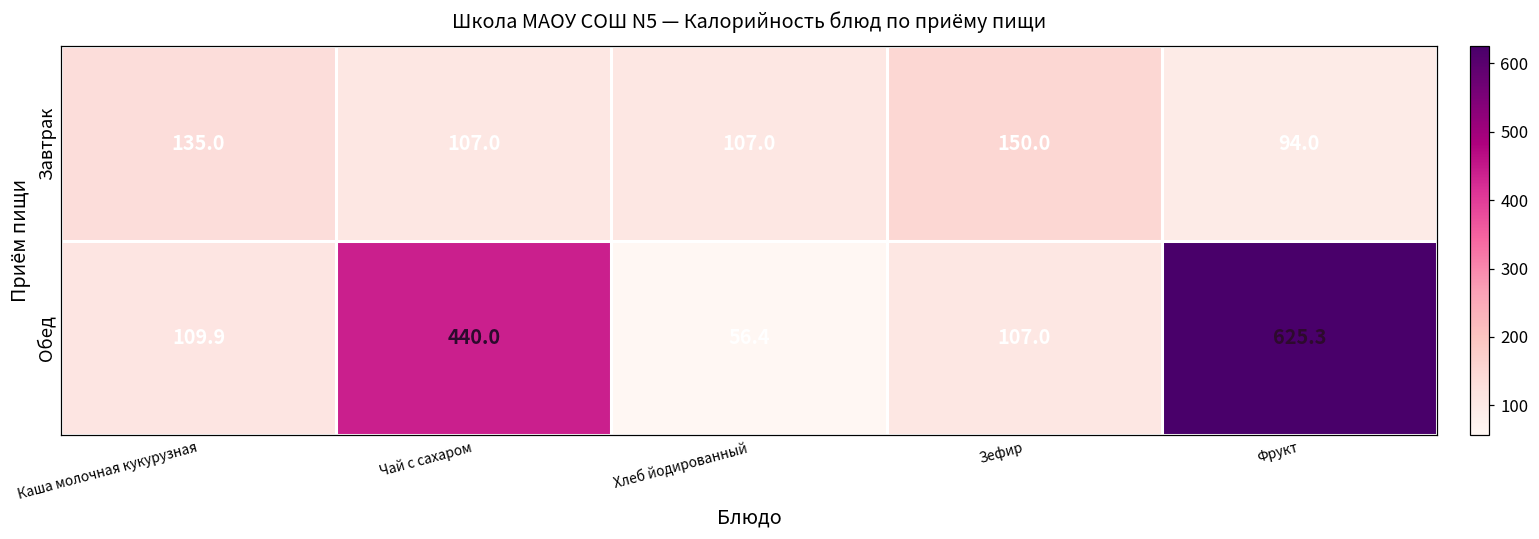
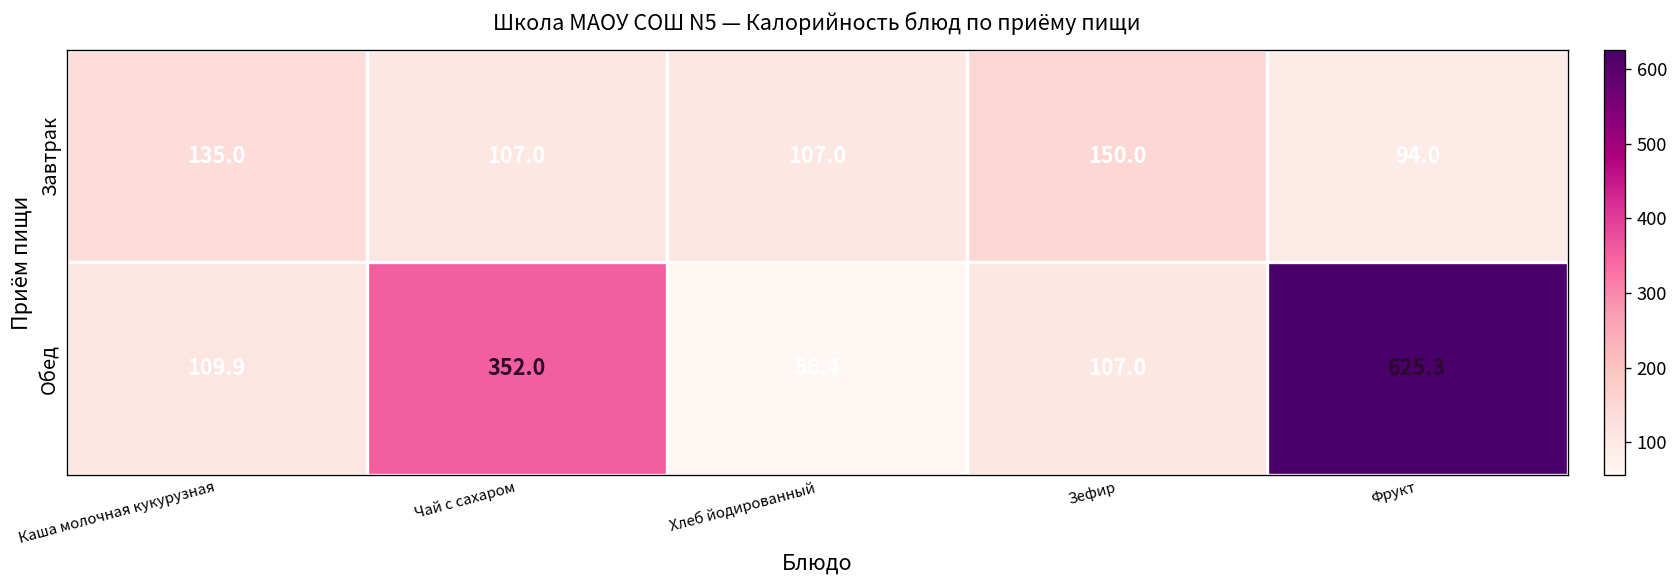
Обед, Чай с сахаром: 440.0 -> 352.0
